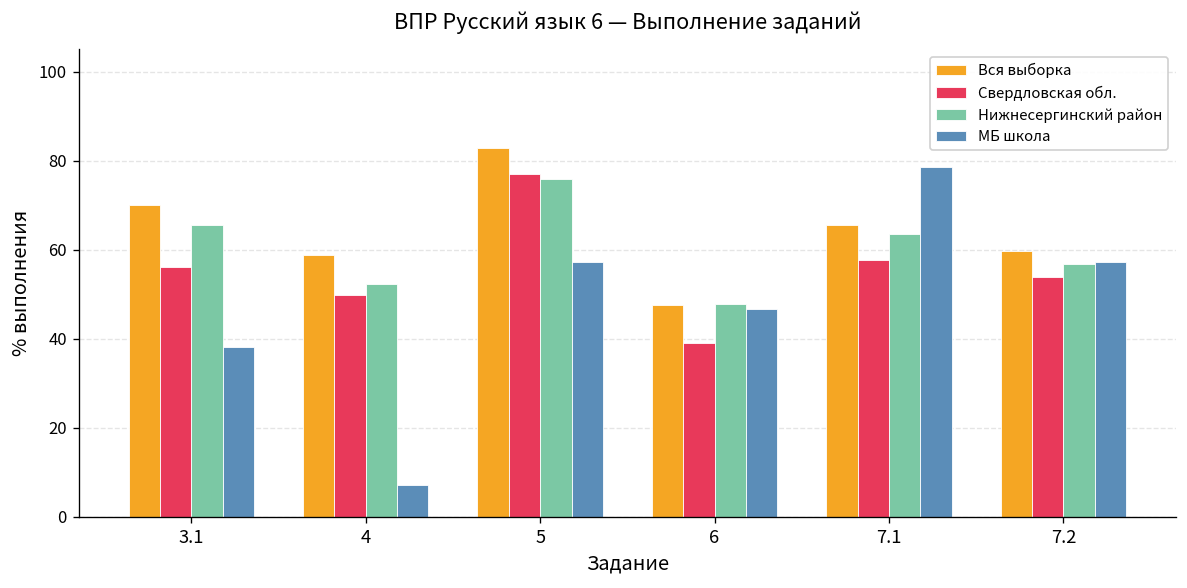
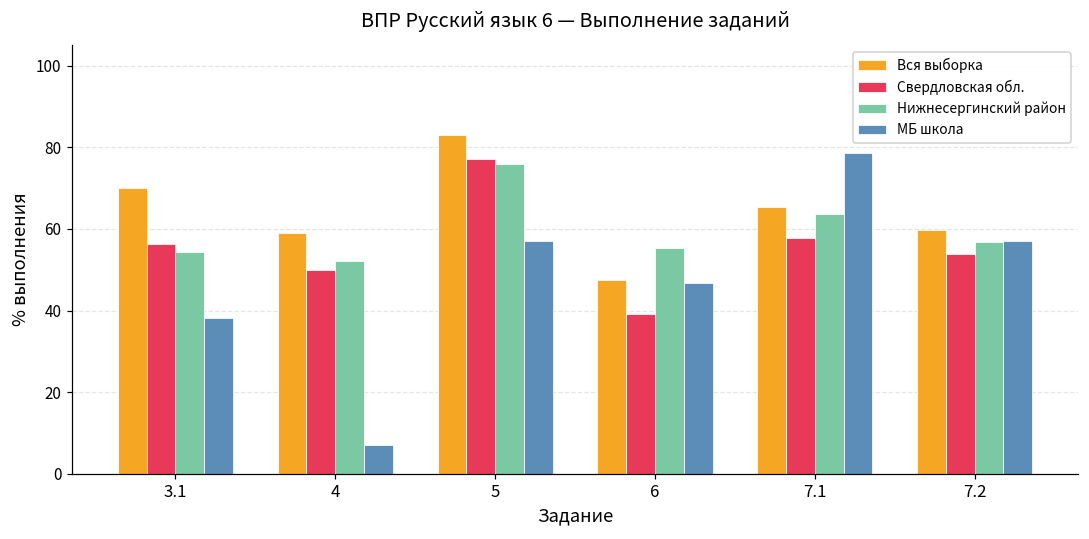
Нижнесергинский район, 3.1: 66 -> 54
Нижнесергинский район, 6: 48 -> 55
